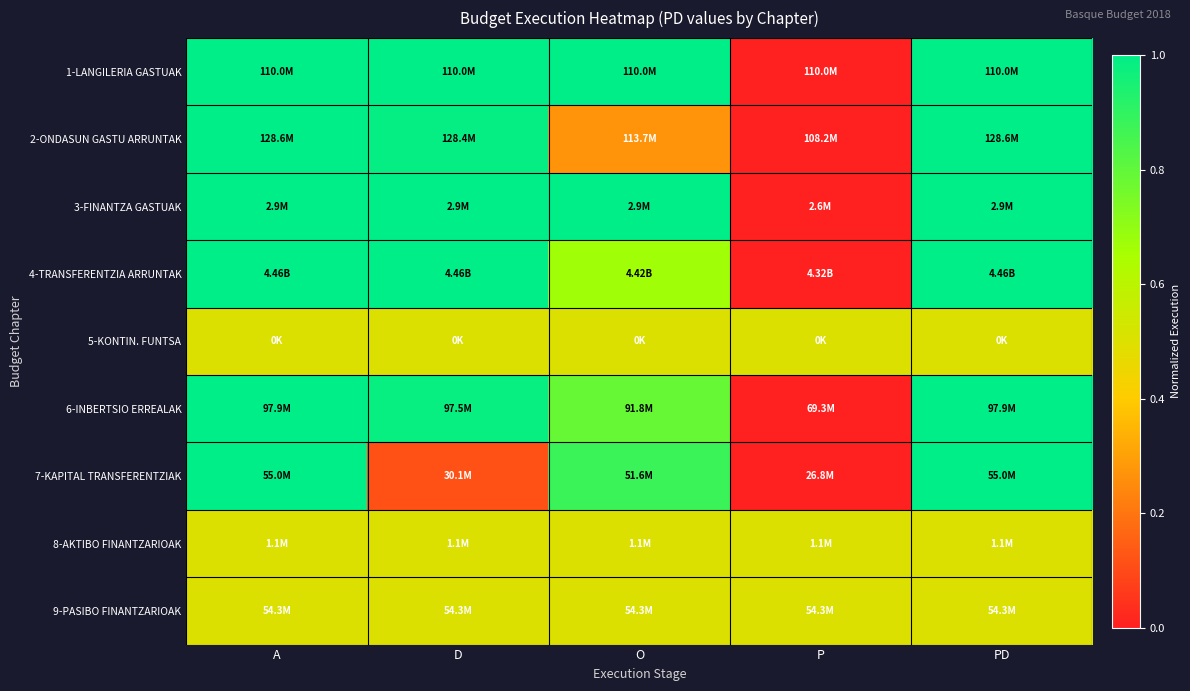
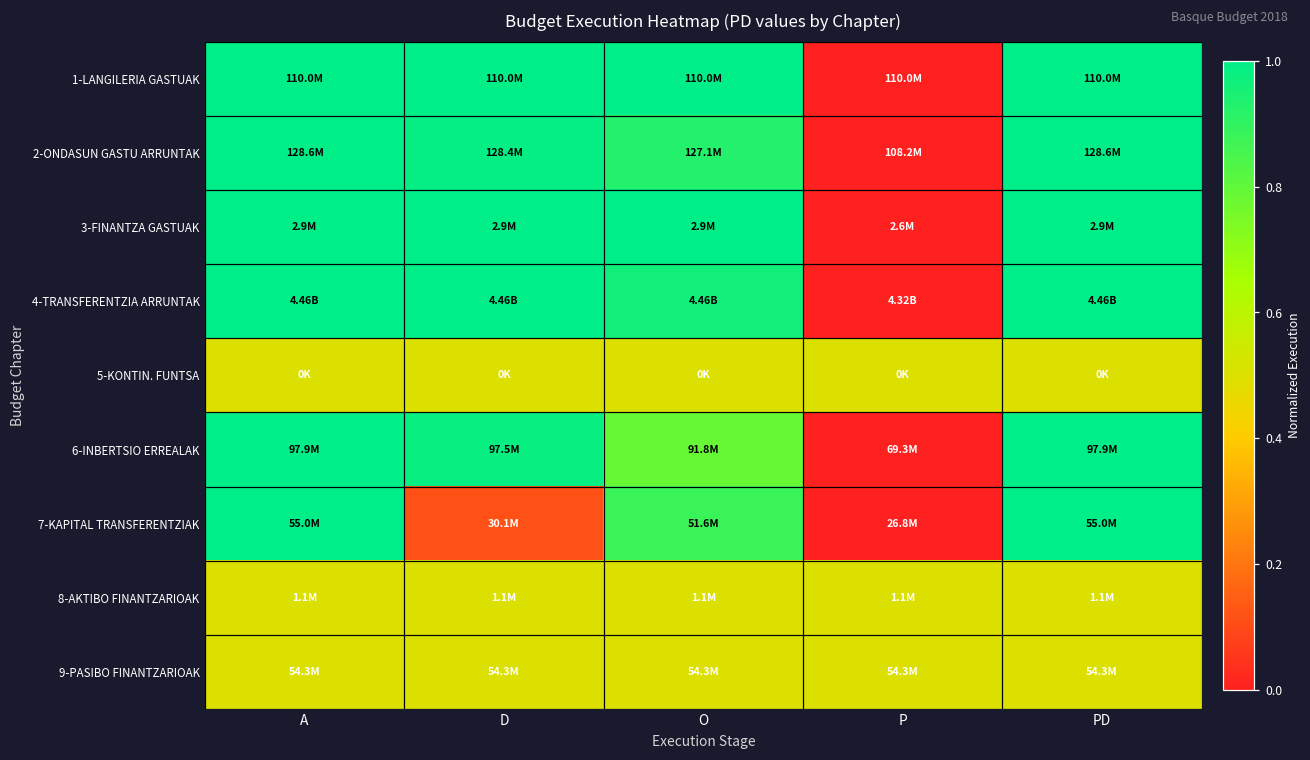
2-ONDASUN GASTU ARRUNTAK, O: 113.7M -> 127.1M
4-TRANSFERENTZIA ARRUNTAK, O: 4.42B -> 4.46B
